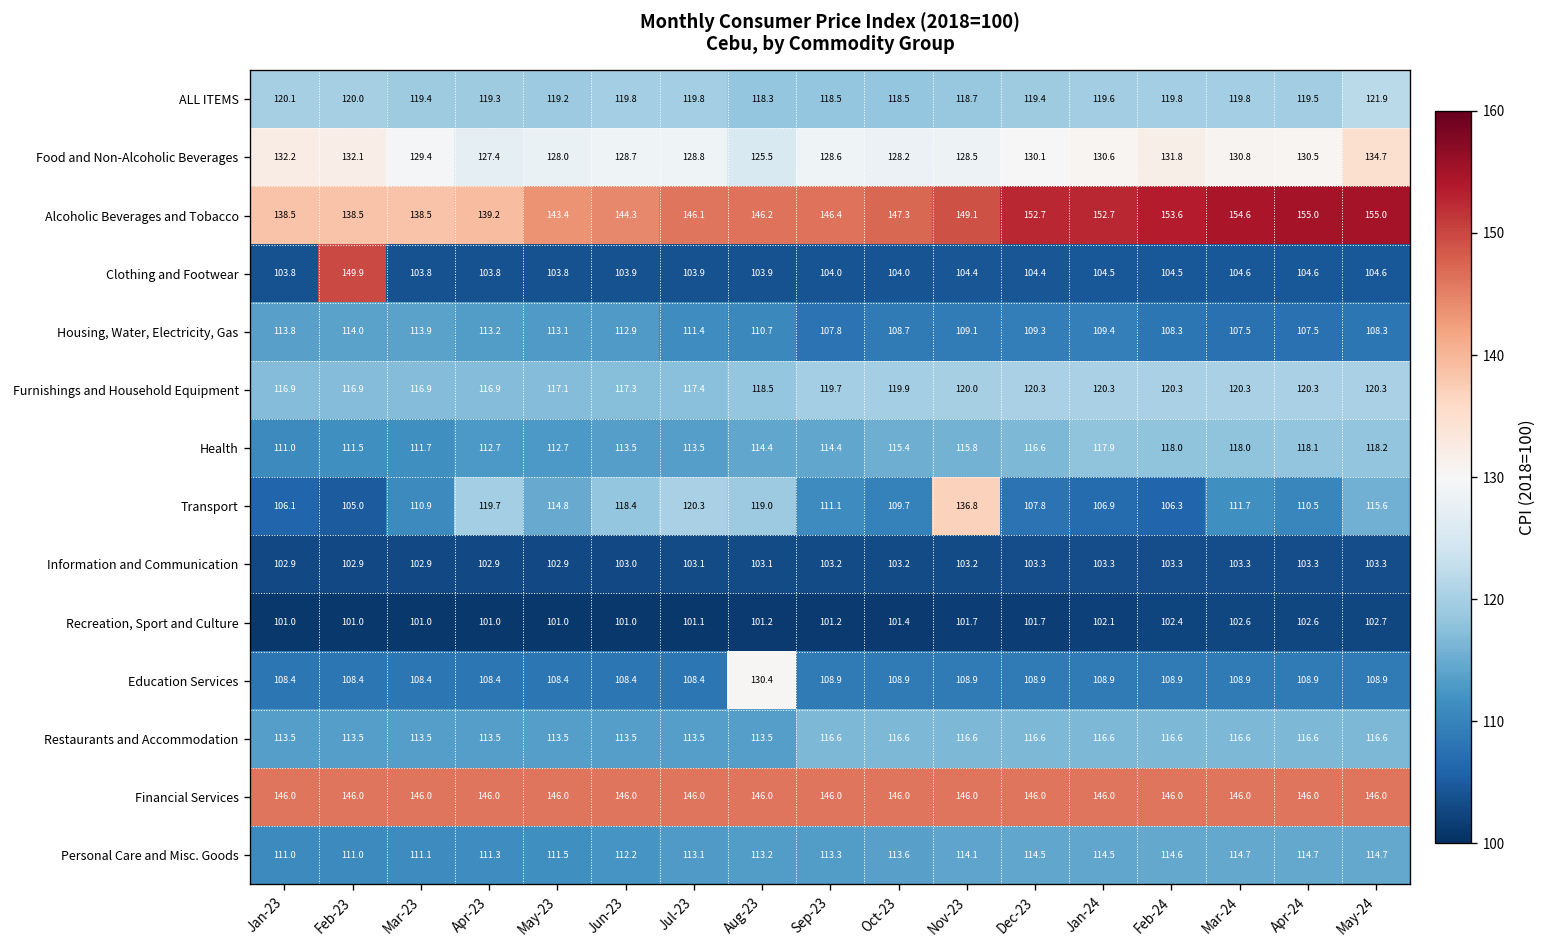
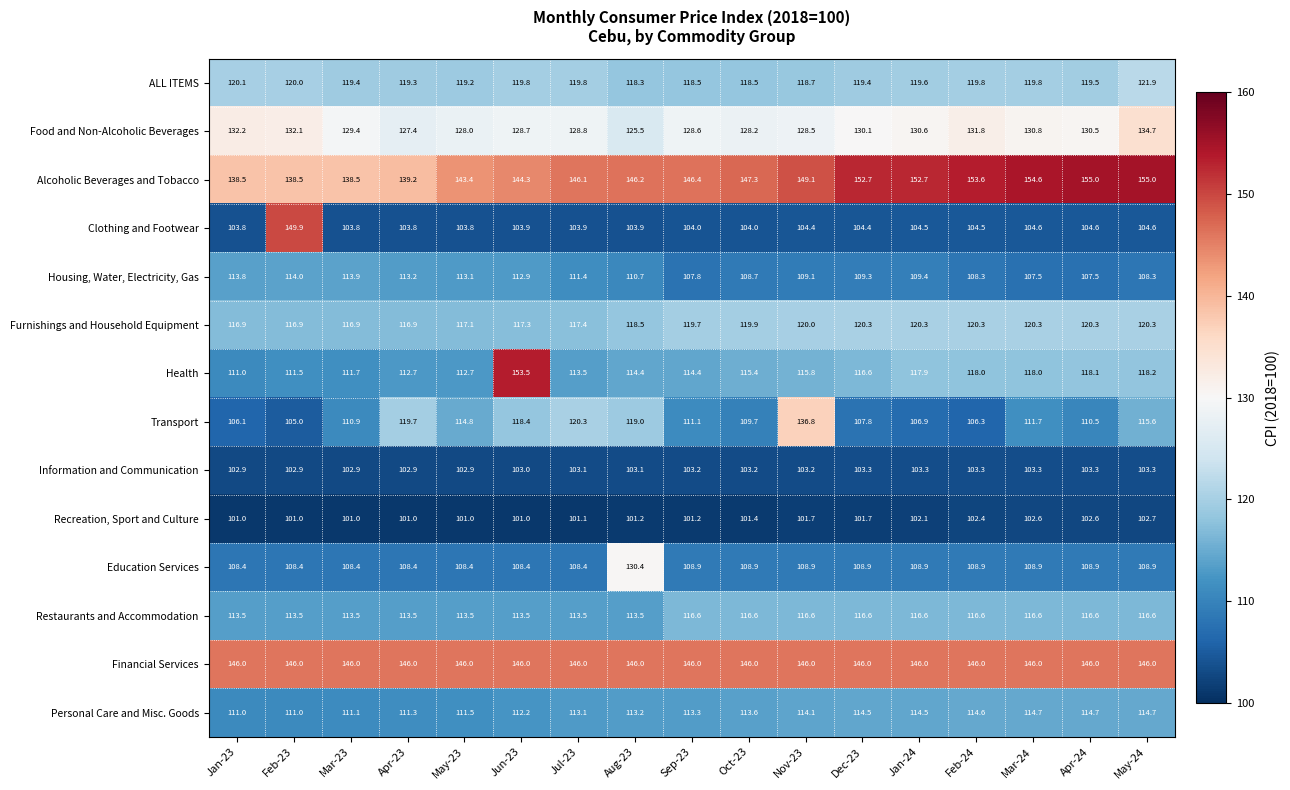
Health, Jun-23: 113.5 -> 153.5
